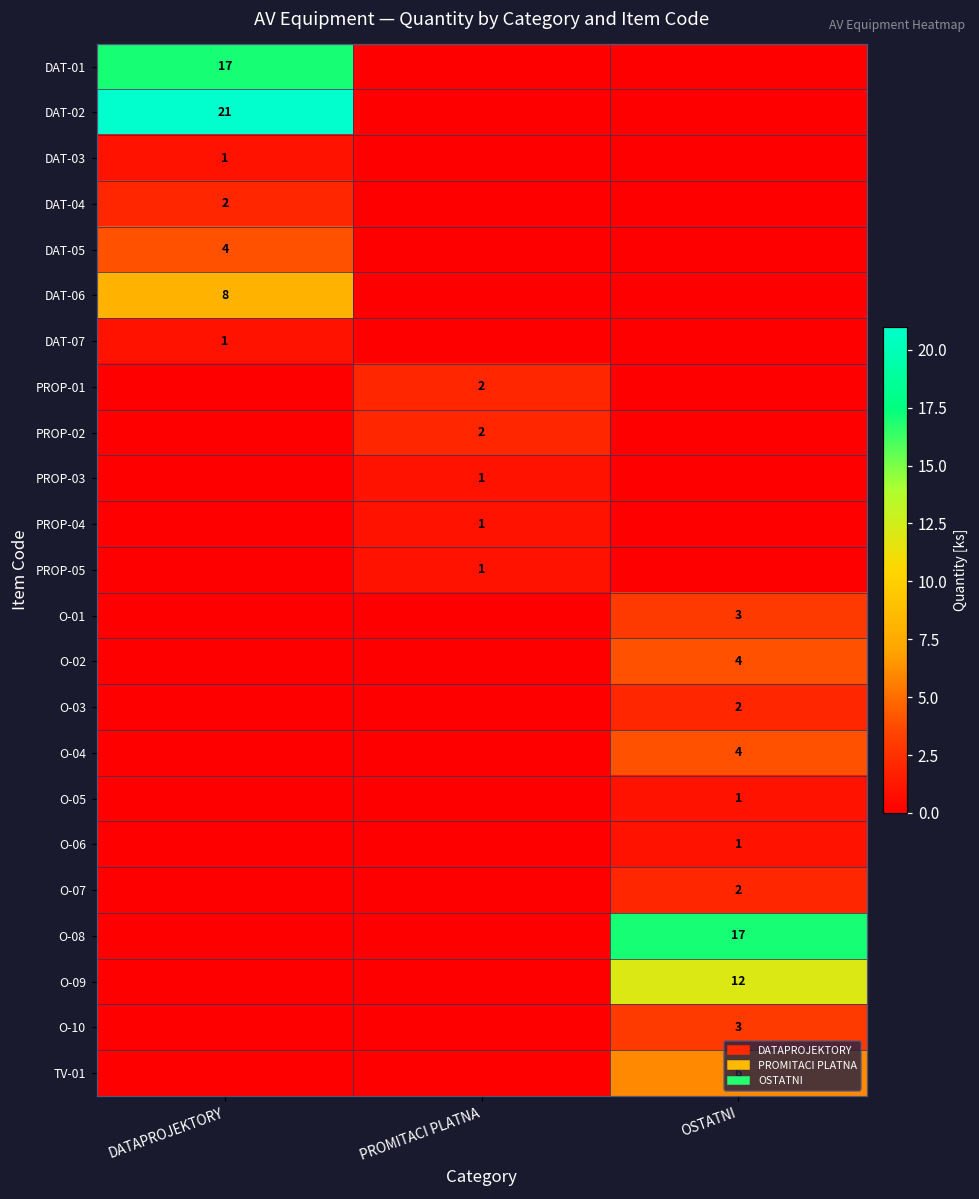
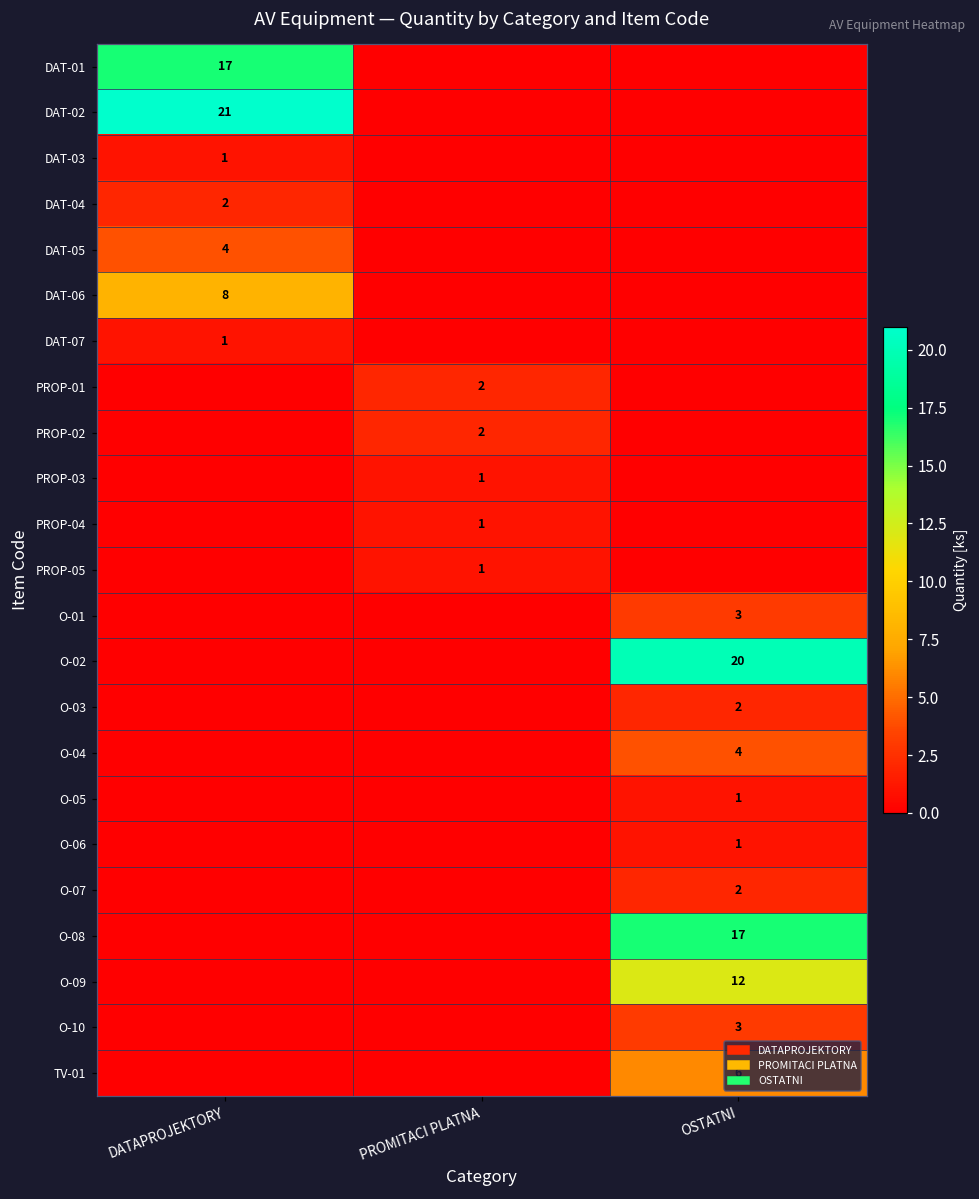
O-02, OSTATNI: 4 -> 20
